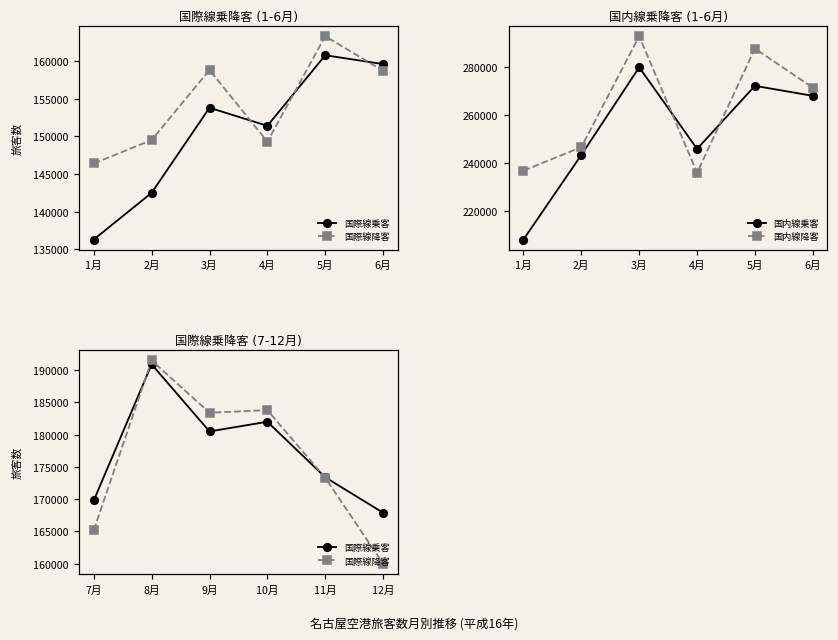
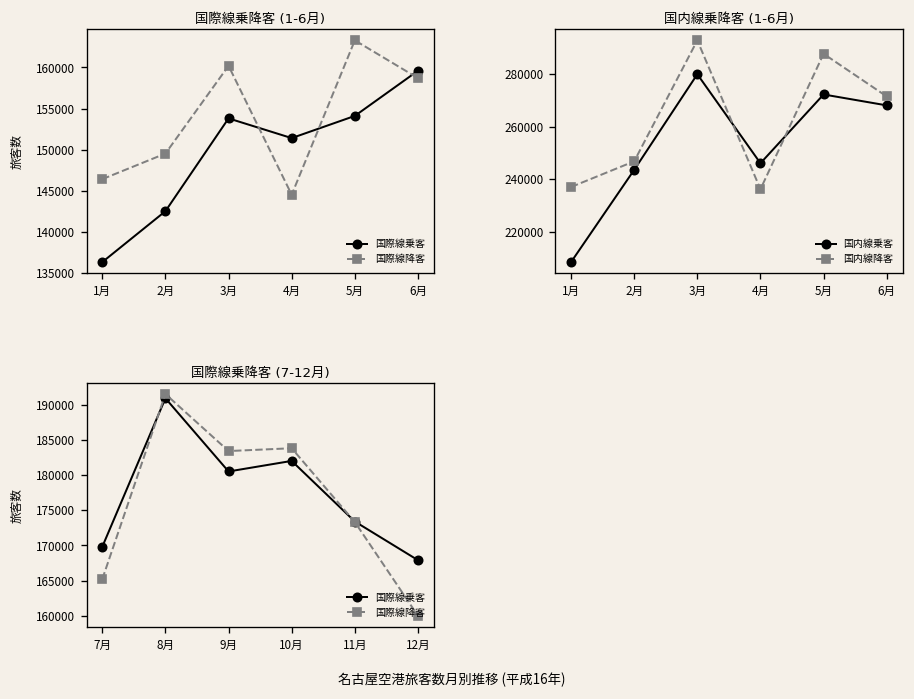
国際線乗降客 (1-6月), 国際線降客, 3月: 159000 -> 160000
国際線乗降客 (1-6月), 国際線降客, 4月: 149000 -> 145000
国際線乗降客 (1-6月), 国際線乗客, 5月: 161000 -> 154000
